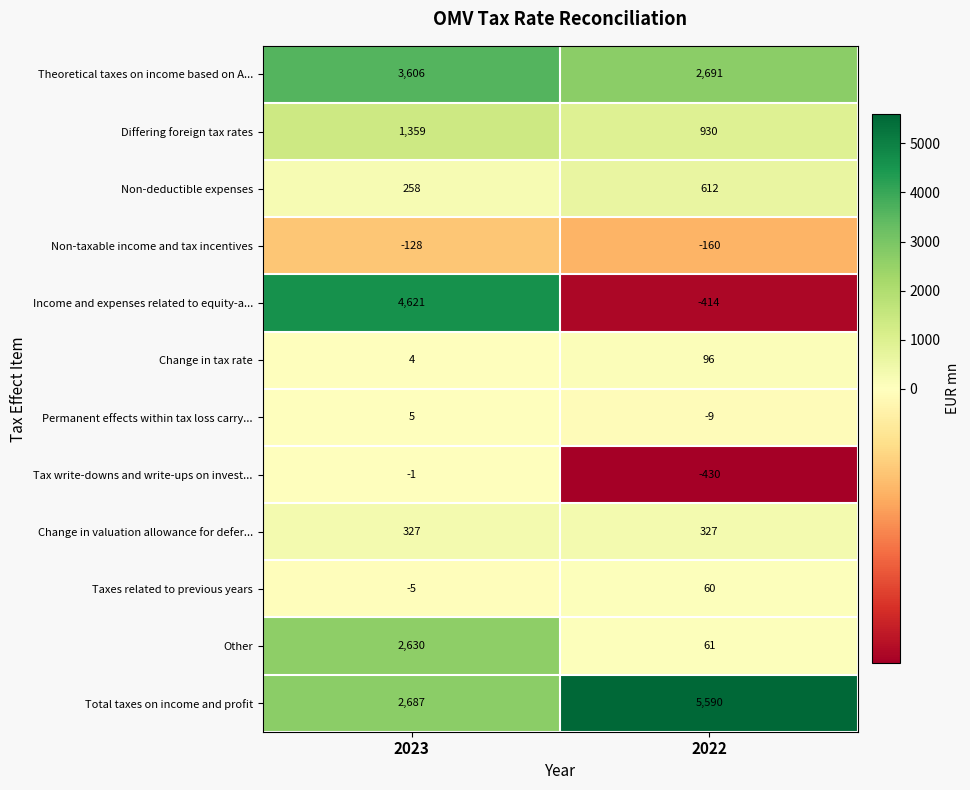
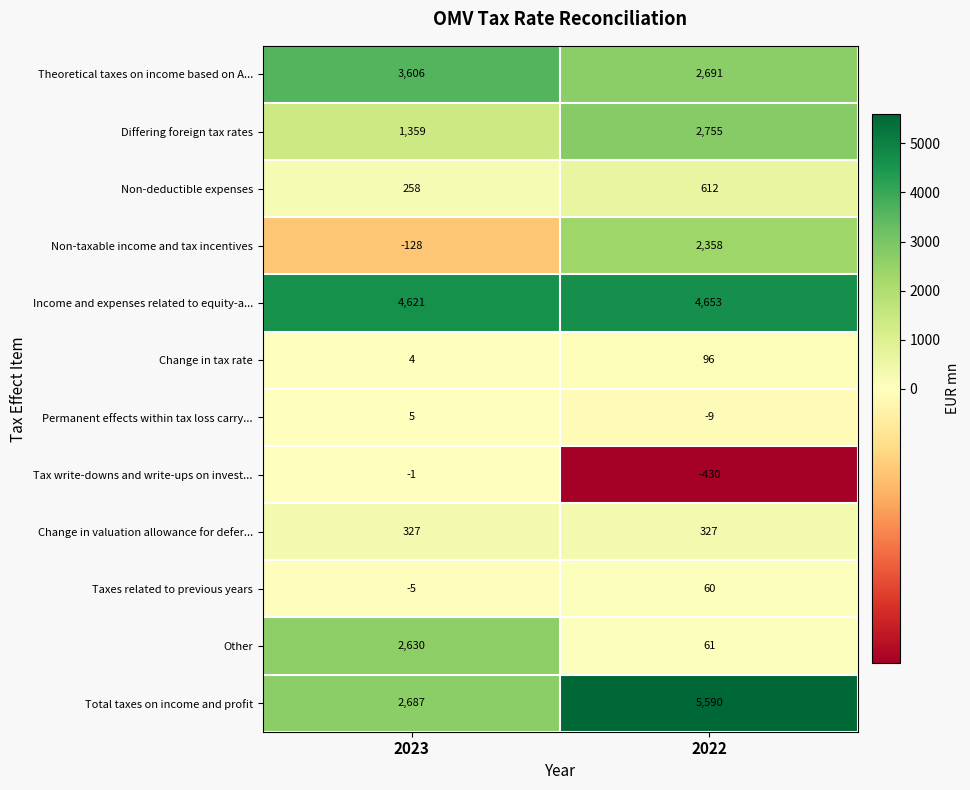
Differing foreign tax rates, 2022: 930 -> 2,755
Non-taxable income and tax incentives, 2022: -160 -> 2,358
Income and expenses related to equity-a..., 2022: -414 -> 4,653
